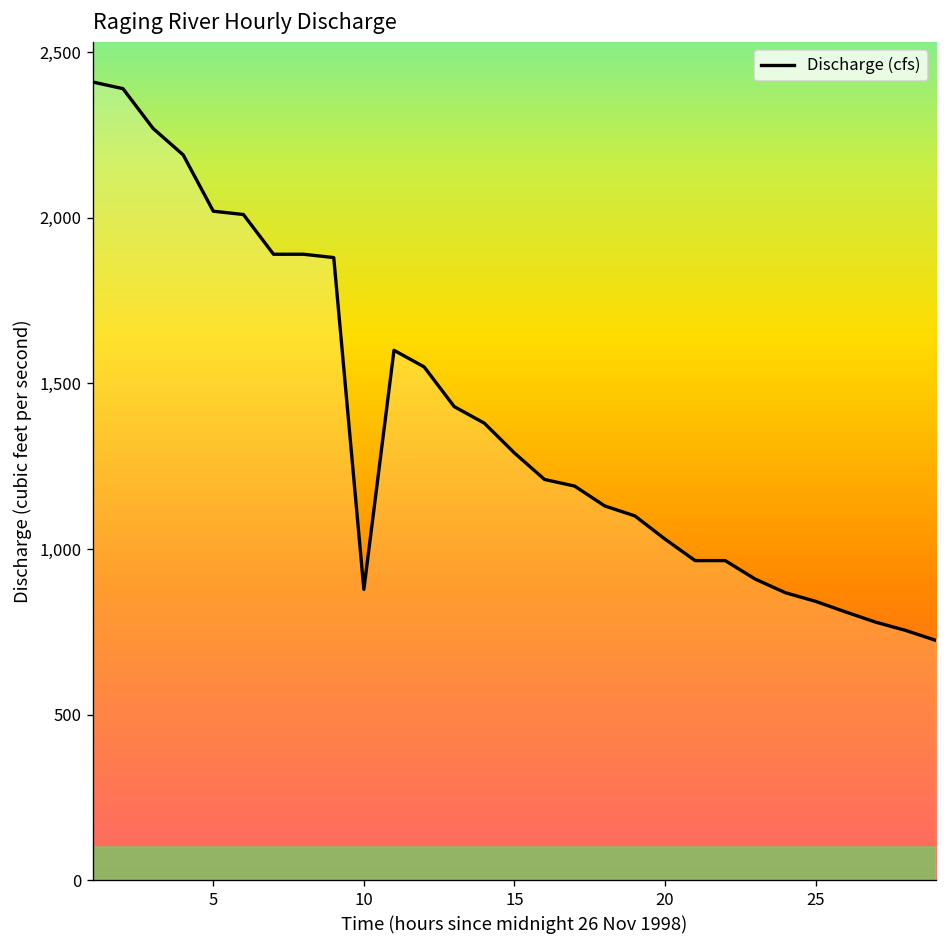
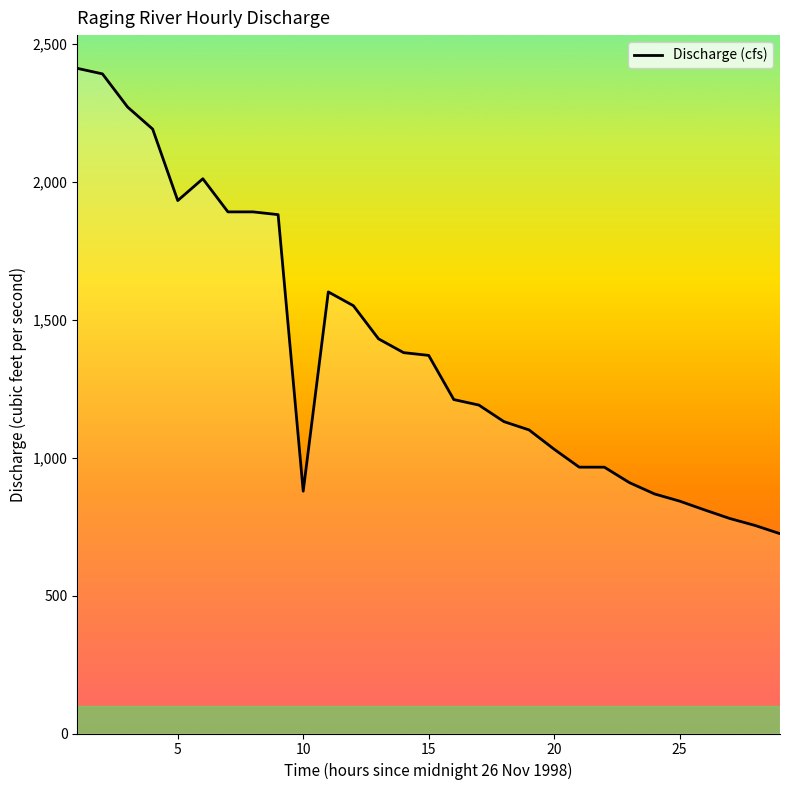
5: 2,020 -> 1,930
15: 1,290 -> 1,370
